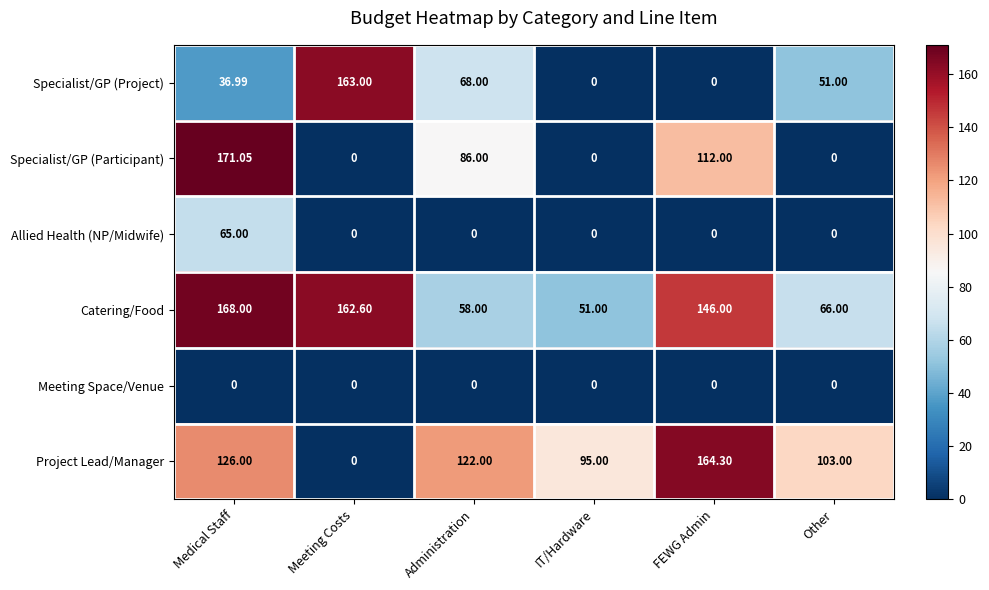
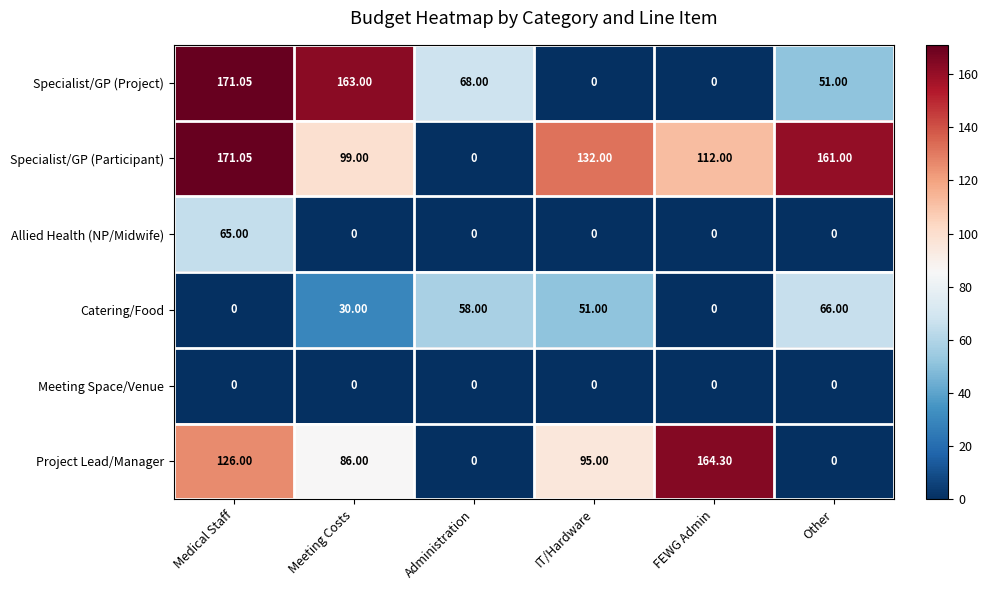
Specialist/GP (Project), Medical Staff: 36.99 -> 171.05
Specialist/GP (Participant), Meeting Costs: 0 -> 99.00
Specialist/GP (Participant), Administration: 86.00 -> 0
Specialist/GP (Participant), IT/Hardware: 0 -> 132.00
Specialist/GP (Participant), Other: 0 -> 161.00
Catering/Food, Medical Staff: 168.00 -> 0
Catering/Food, Meeting Costs: 162.60 -> 30.00
Catering/Food, FEWG Admin: 146.00 -> 0
Project Lead/Manager, Meeting Costs: 0 -> 86.00
Project Lead/Manager, Administration: 122.00 -> 0
Project Lead/Manager, Other: 103.00 -> 0
